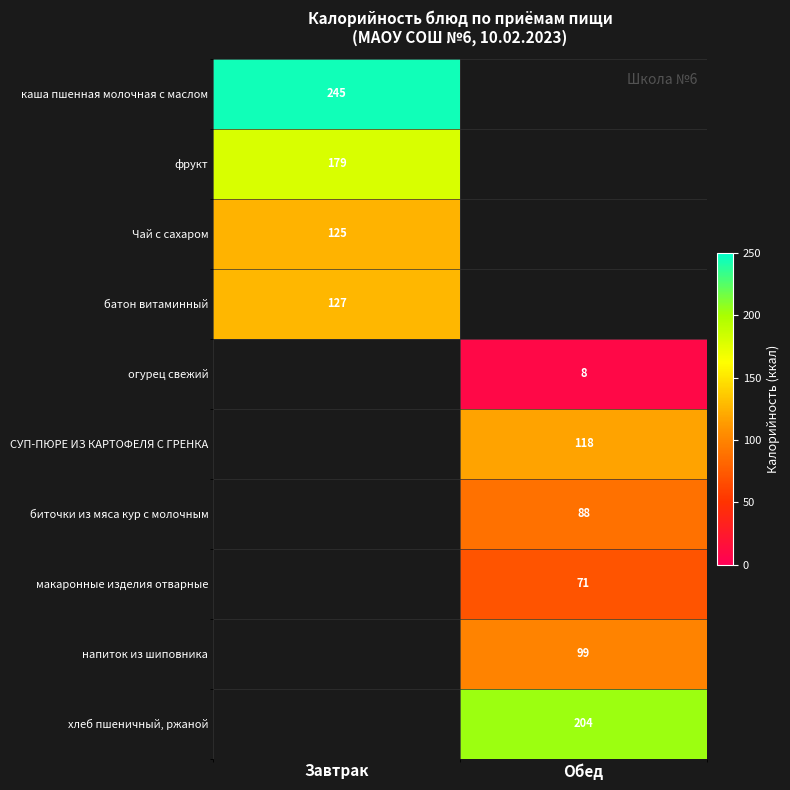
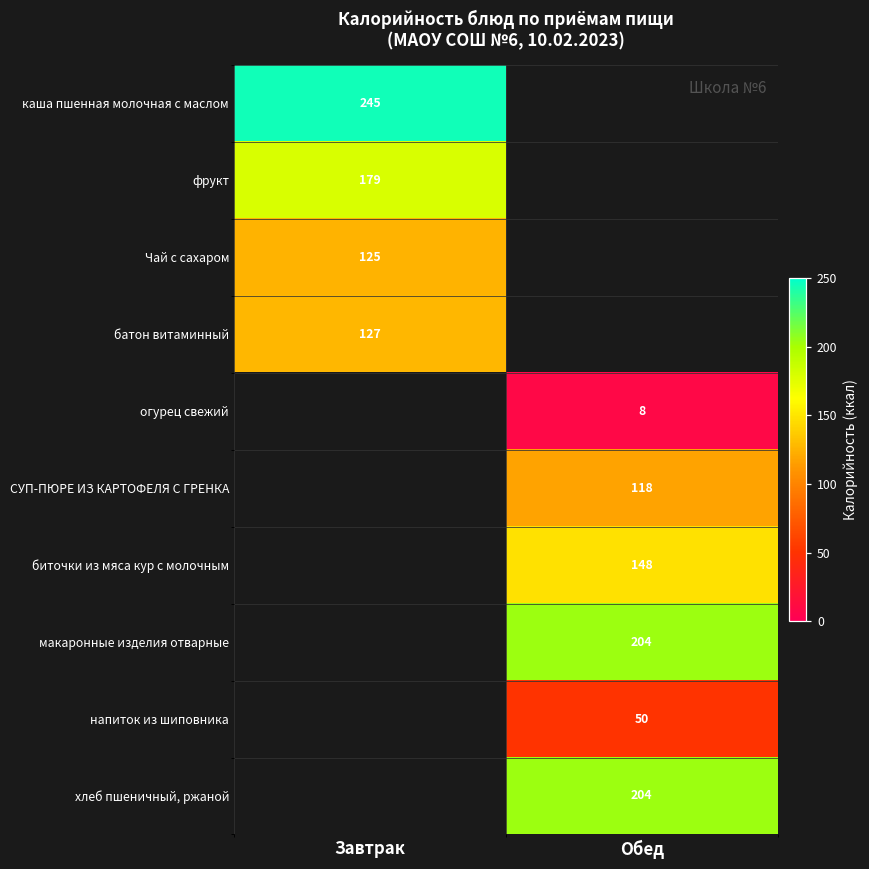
биточки из мяса кур с молочным, Обед: 88 -> 148
макаронные изделия отварные, Обед: 71 -> 204
напиток из шиповника, Обед: 99 -> 50
